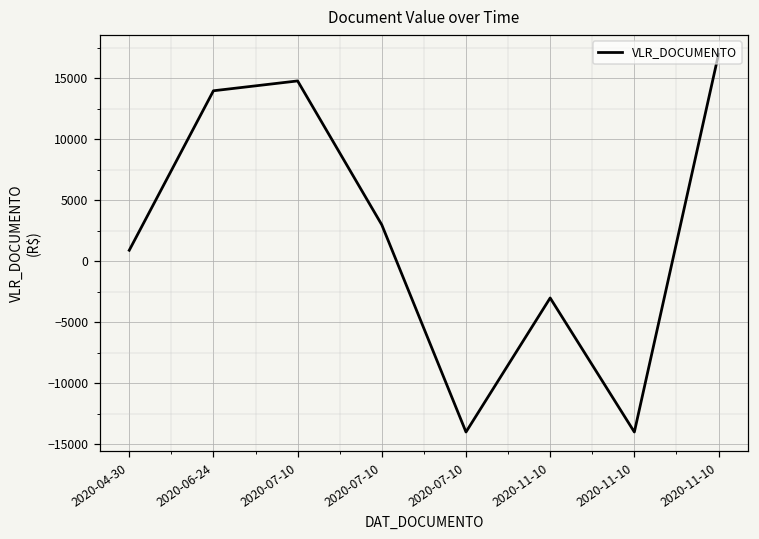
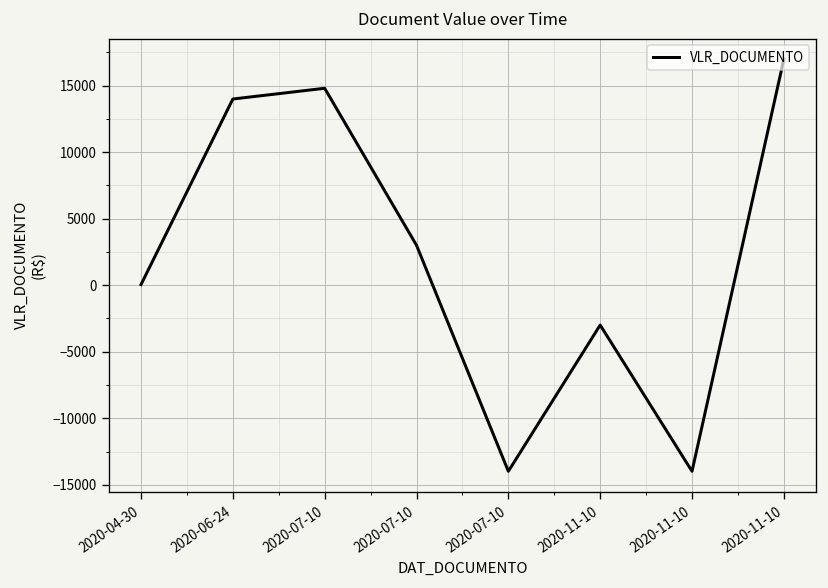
2020-04-30: 900 -> 0
